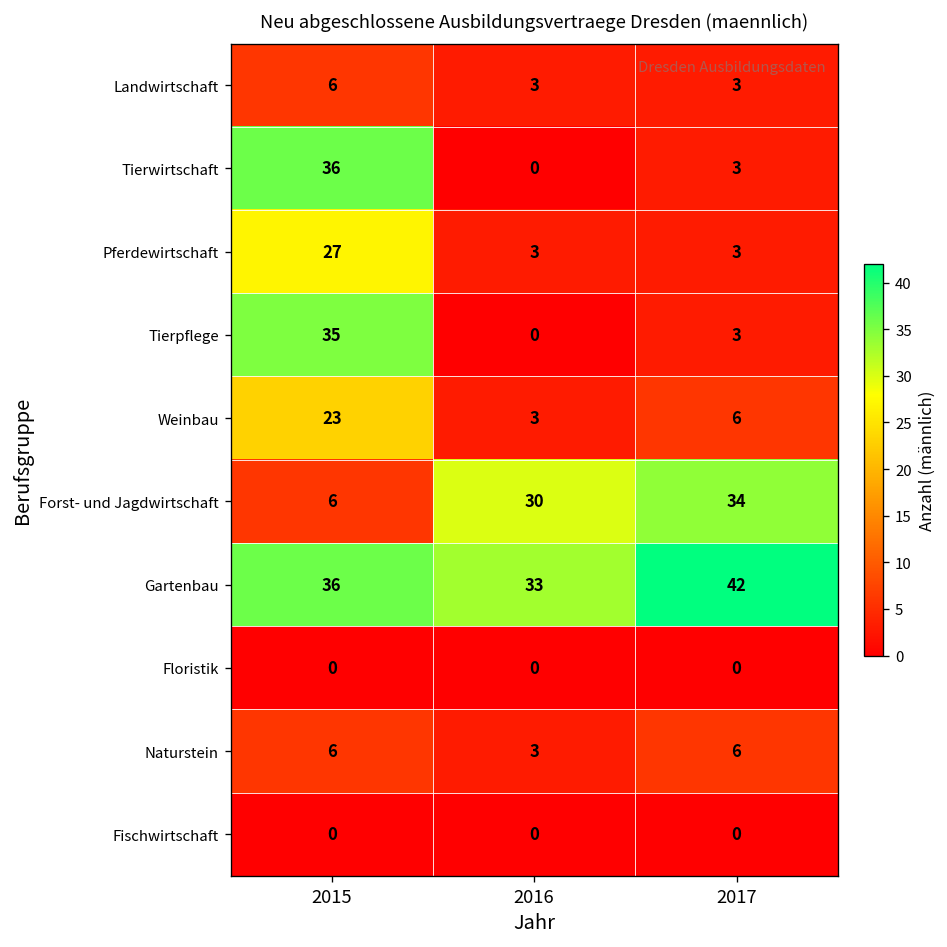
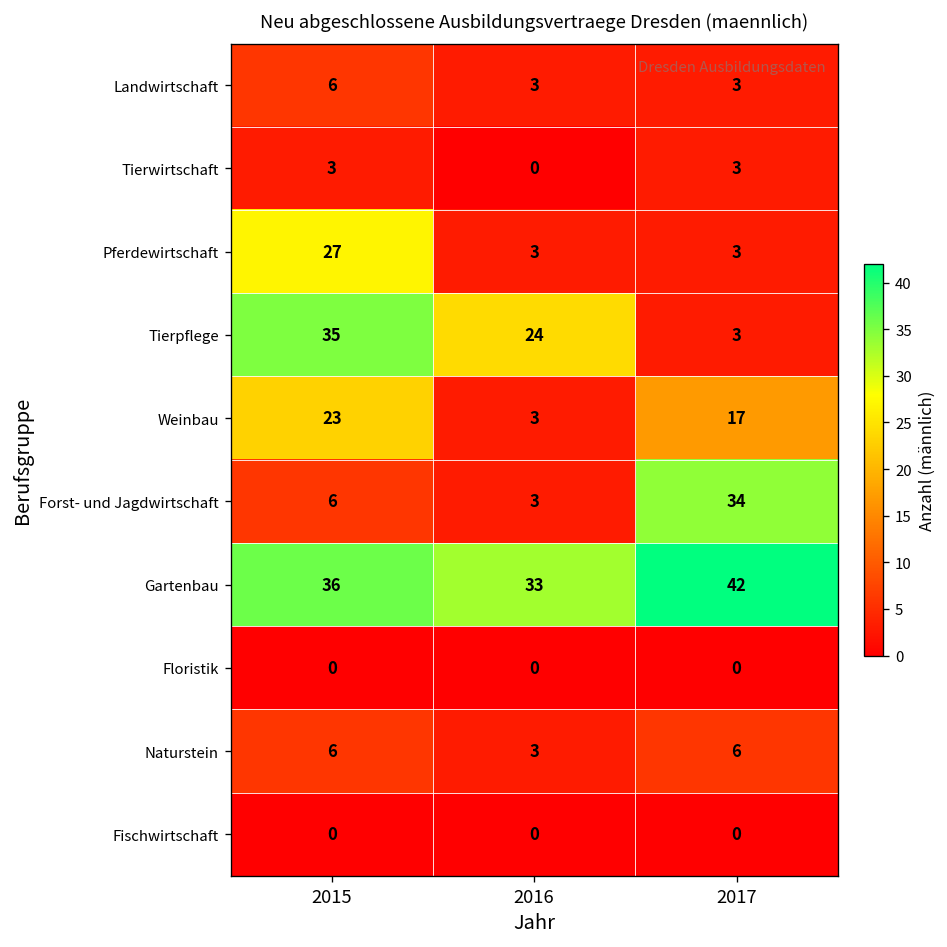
Tierwirtschaft, 2015: 36 -> 3
Tierpflege, 2016: 0 -> 24
Weinbau, 2017: 6 -> 17
Forst- und Jagdwirtschaft, 2016: 30 -> 3
